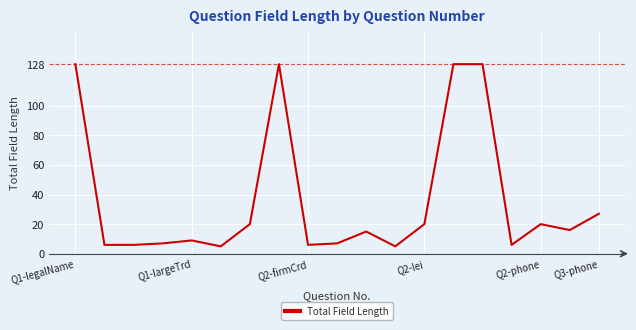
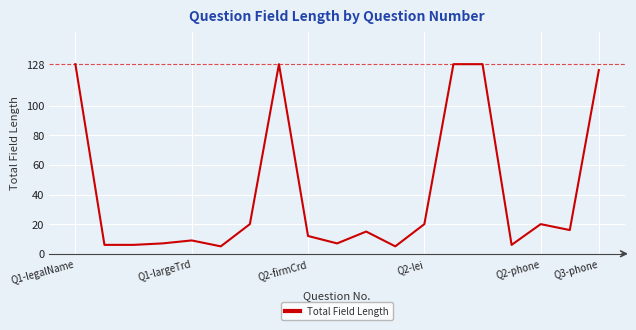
Q2-firmCrd: 6 -> 12
Q3-phone: 27 -> 124
